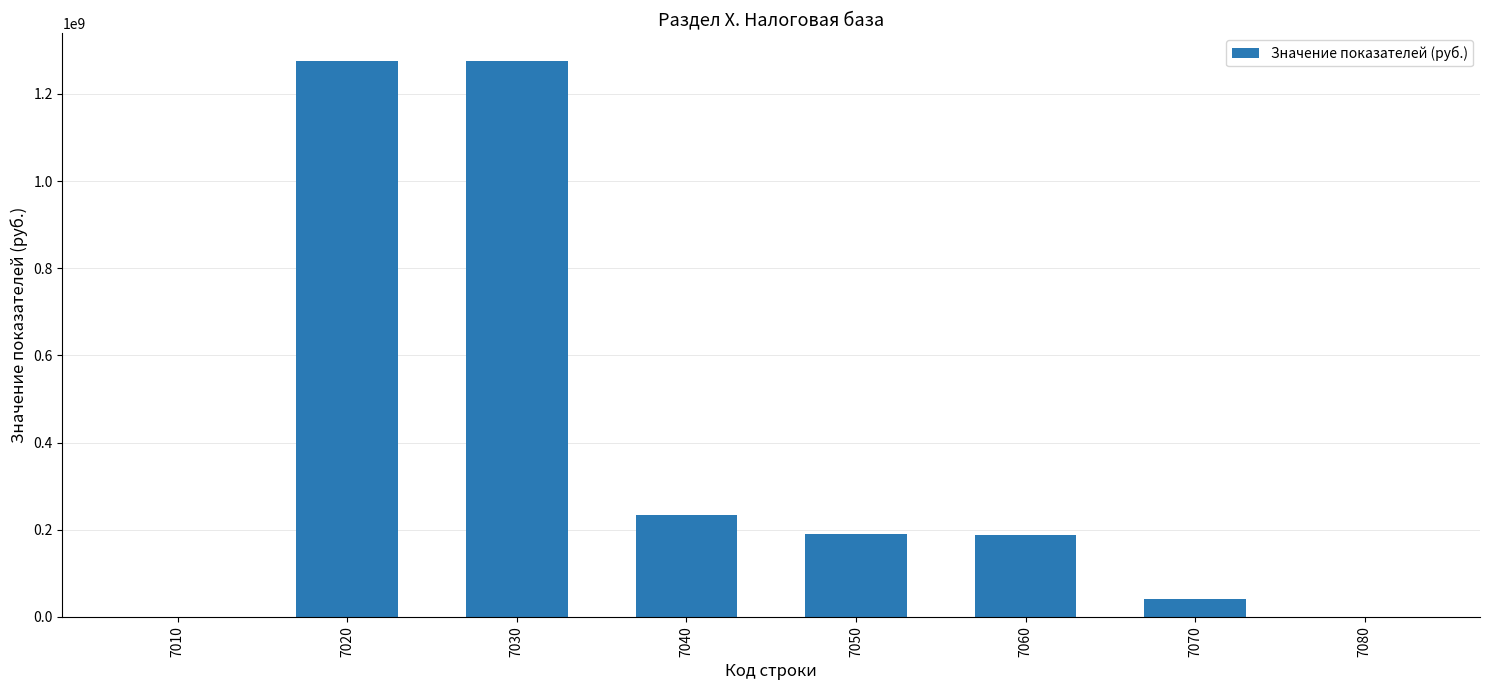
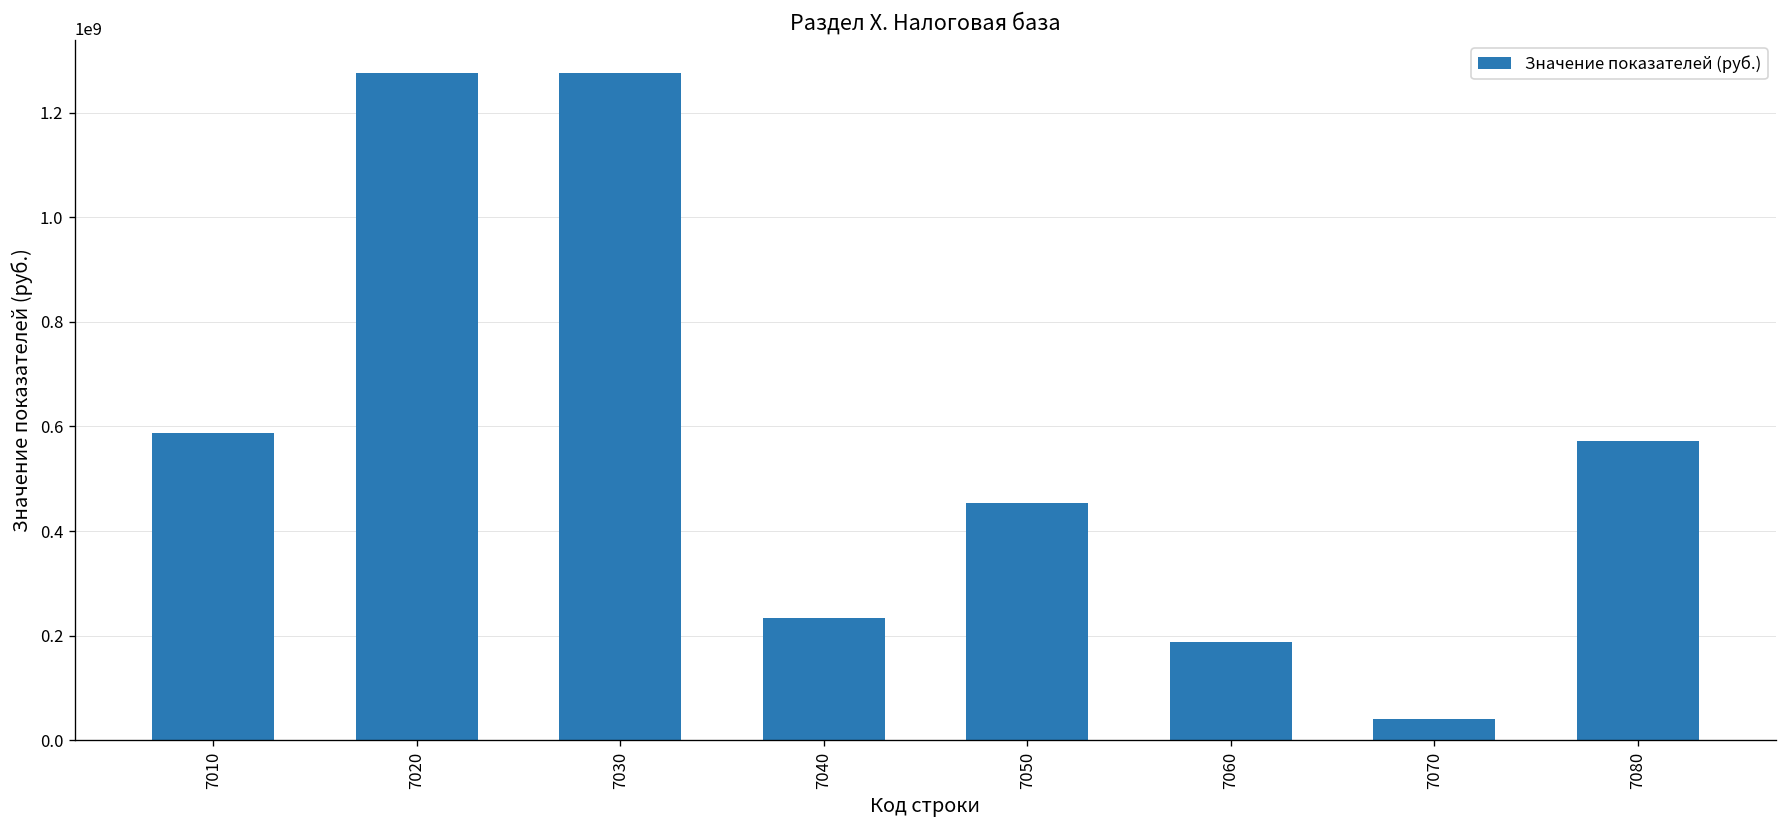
7010: 0 -> 590000000
7050: 190000000 -> 450000000
7080: 0 -> 570000000
